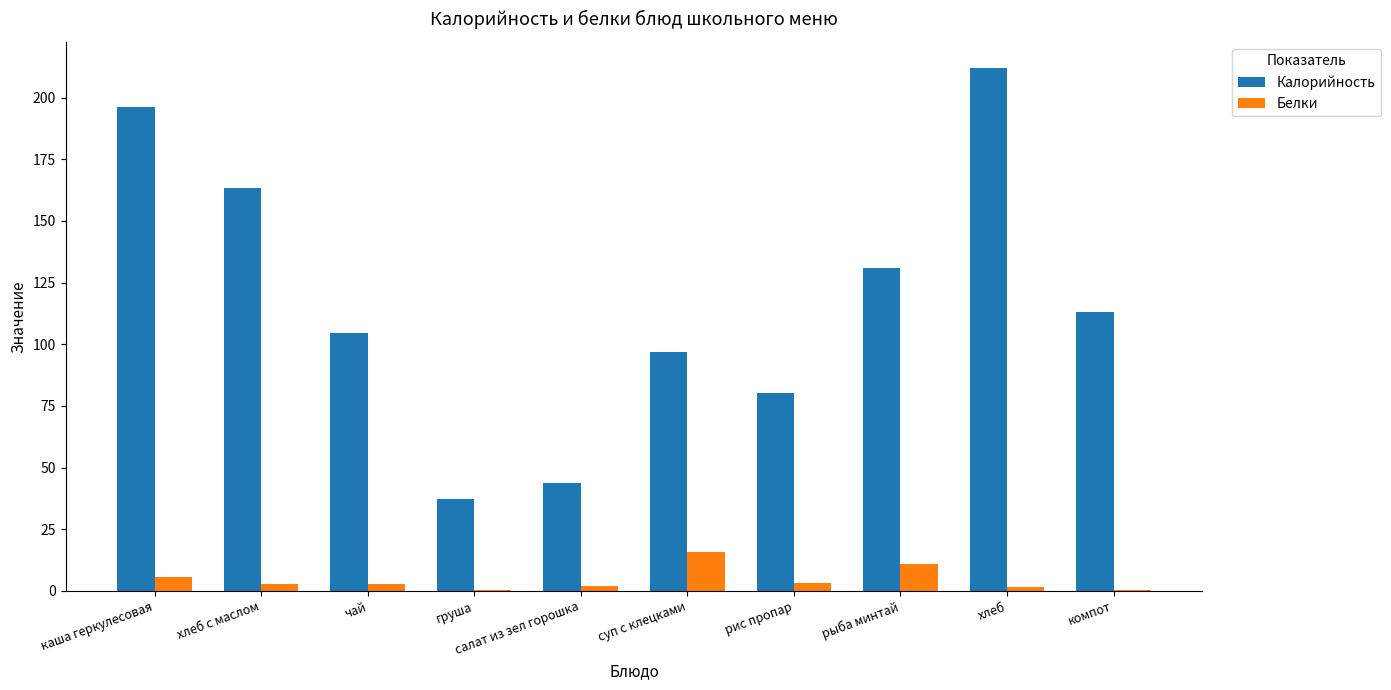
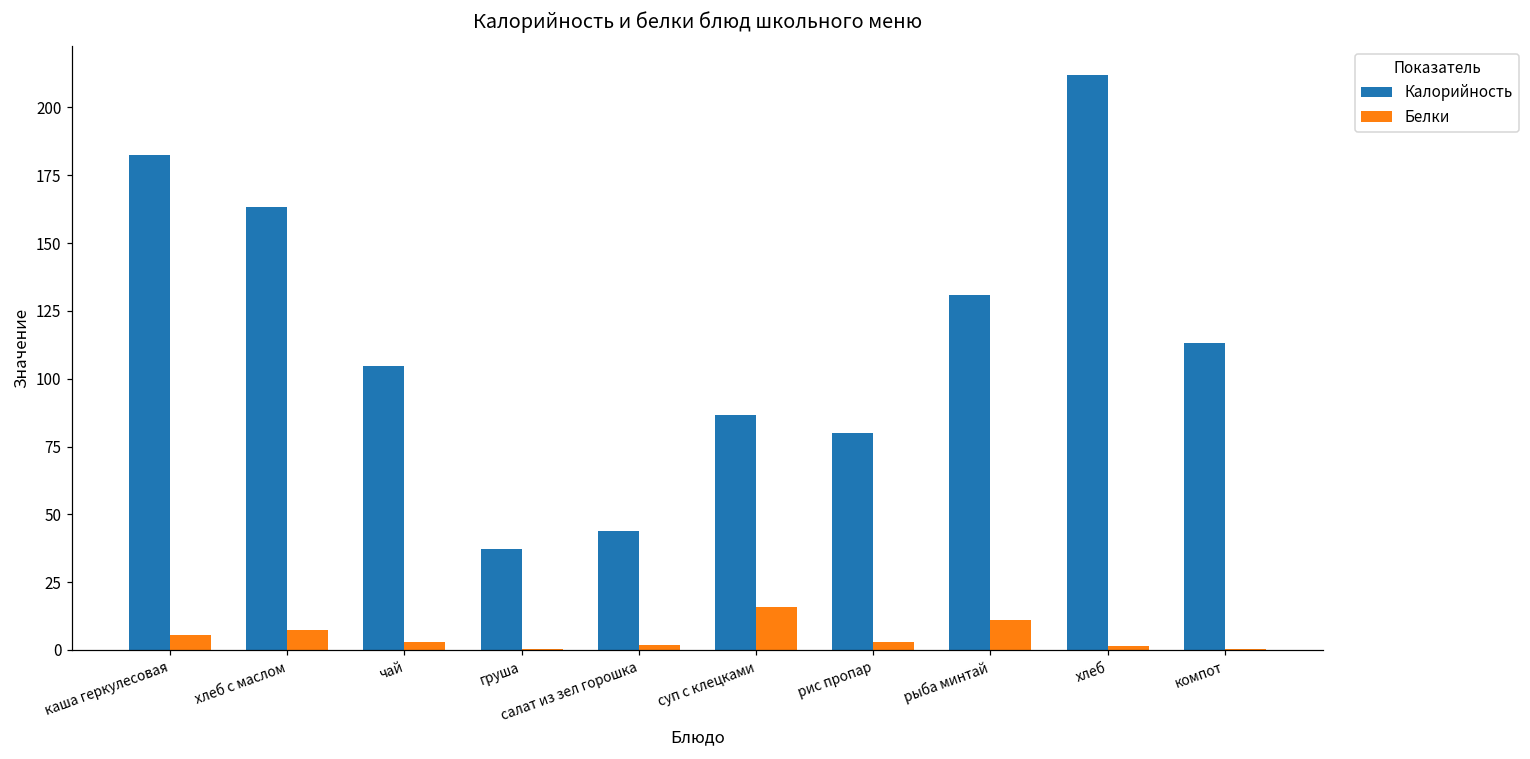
Калорийность, каша геркулесовая: 196 -> 182
Белки, хлеб с маслом: 3 -> 7
Калорийность, суп с клецками: 97 -> 87
